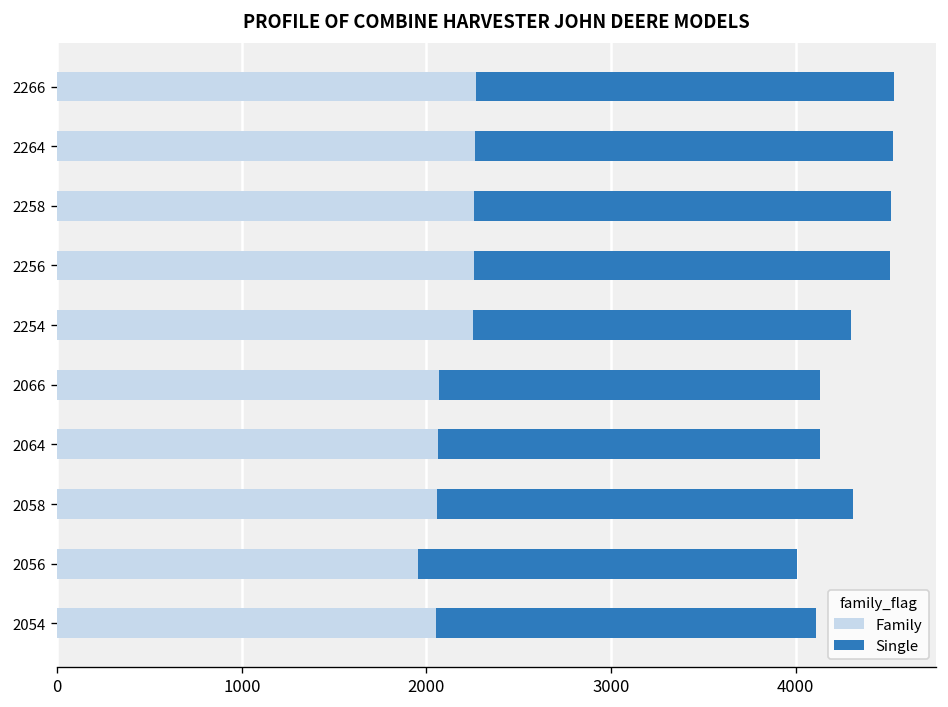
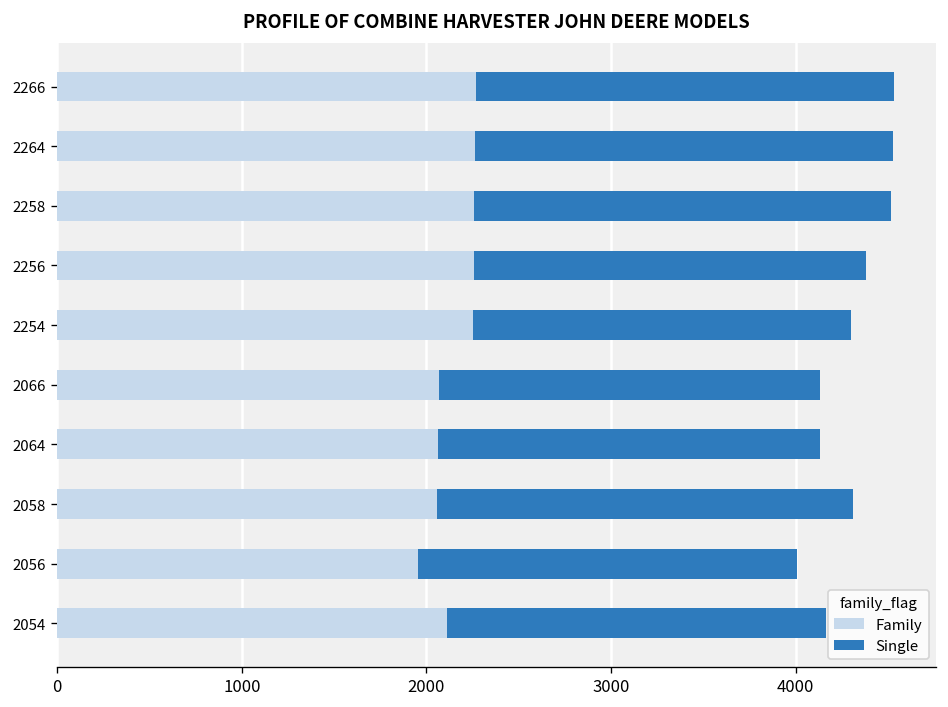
Single, 2256: 2260 -> 2130
Family, 2054: 2050 -> 2110
